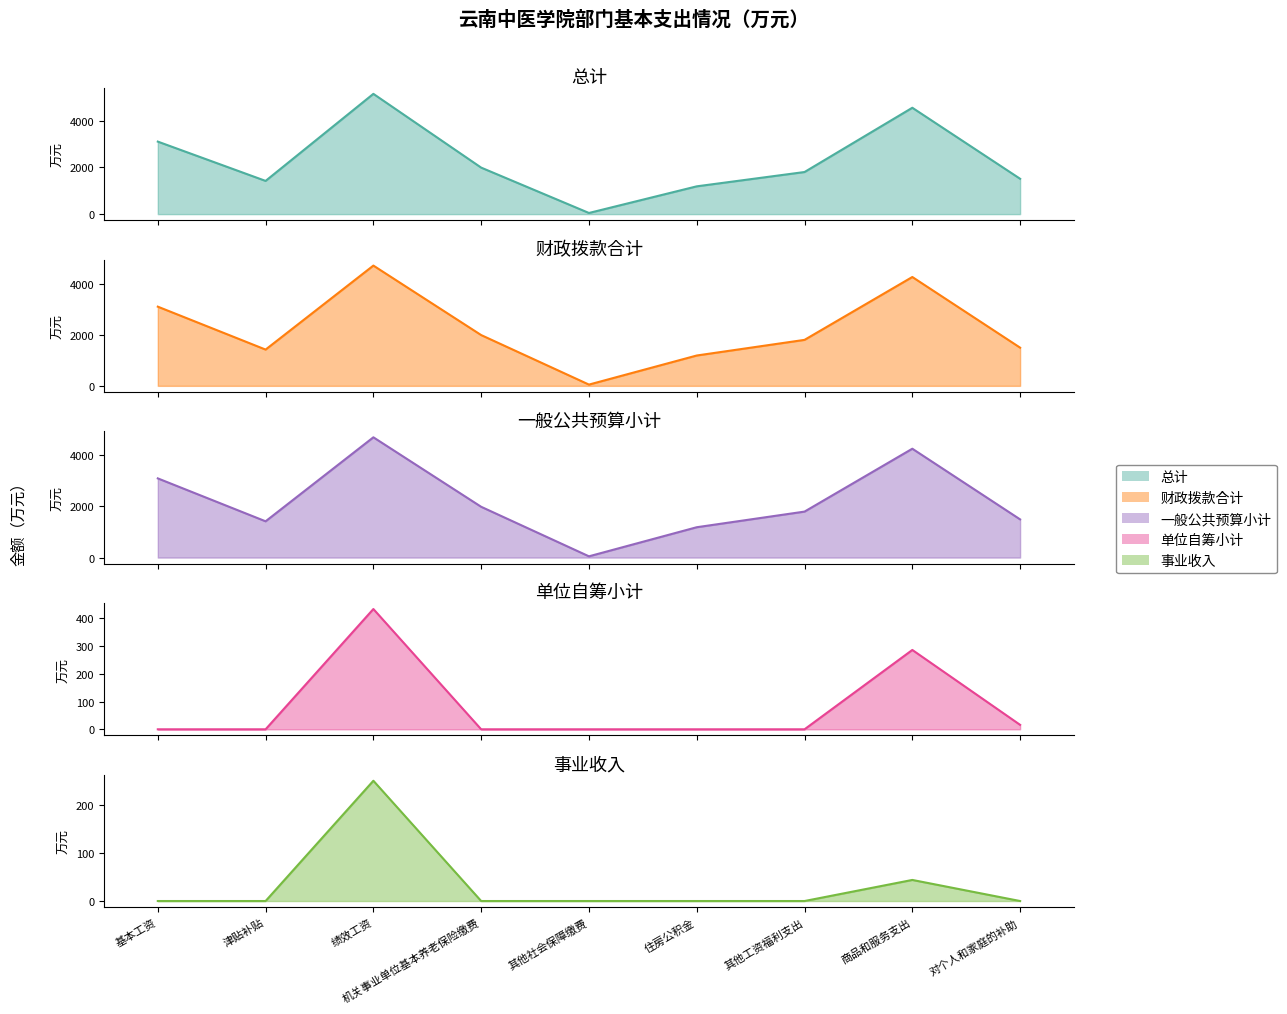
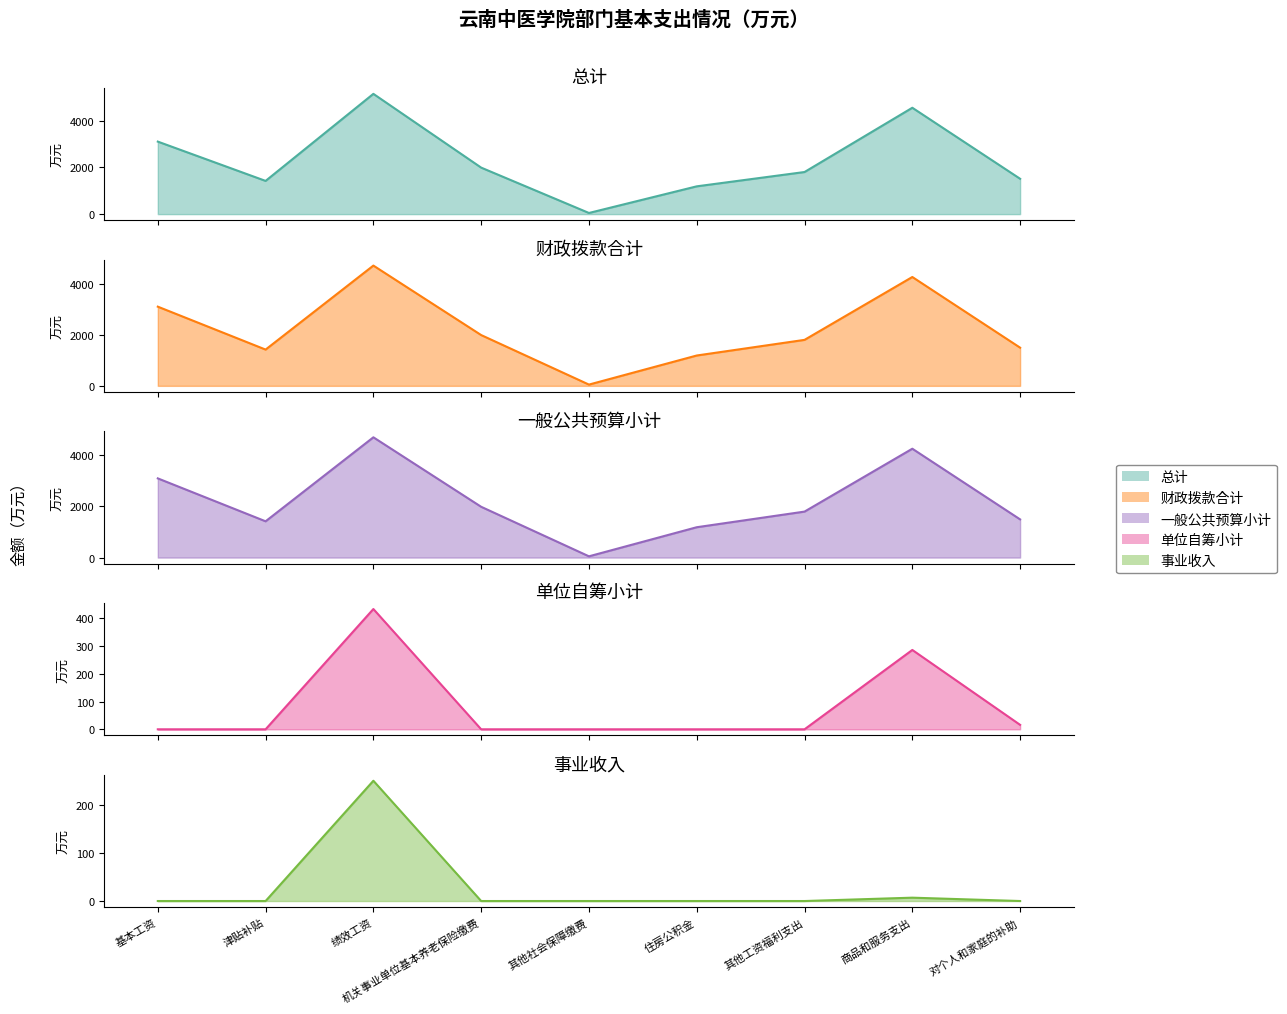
事业收入, 商品和服务支出: 40 -> 10
